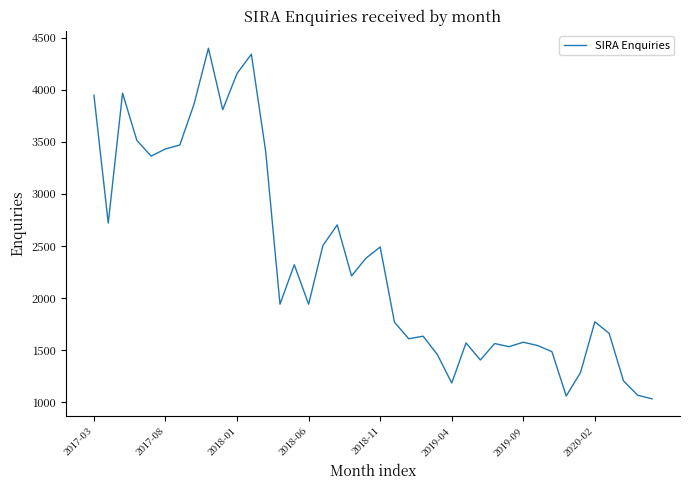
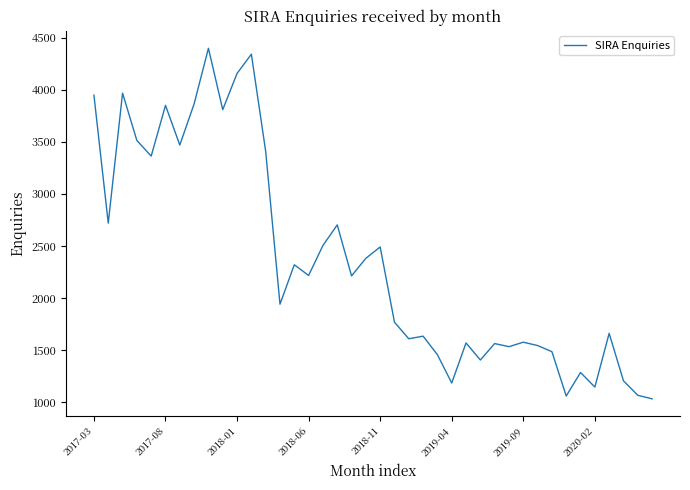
2017-08: 3430 -> 3850
2018-06: 1940 -> 2220
2020-02: 1770 -> 1140
